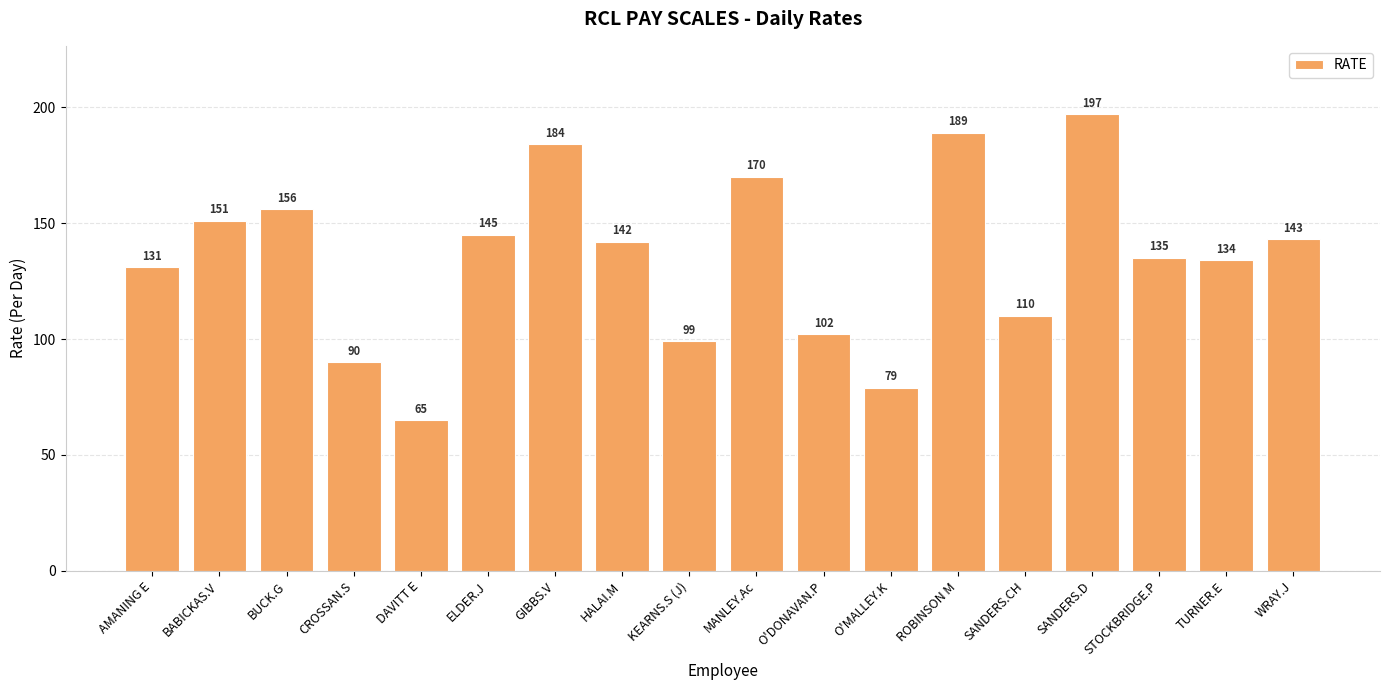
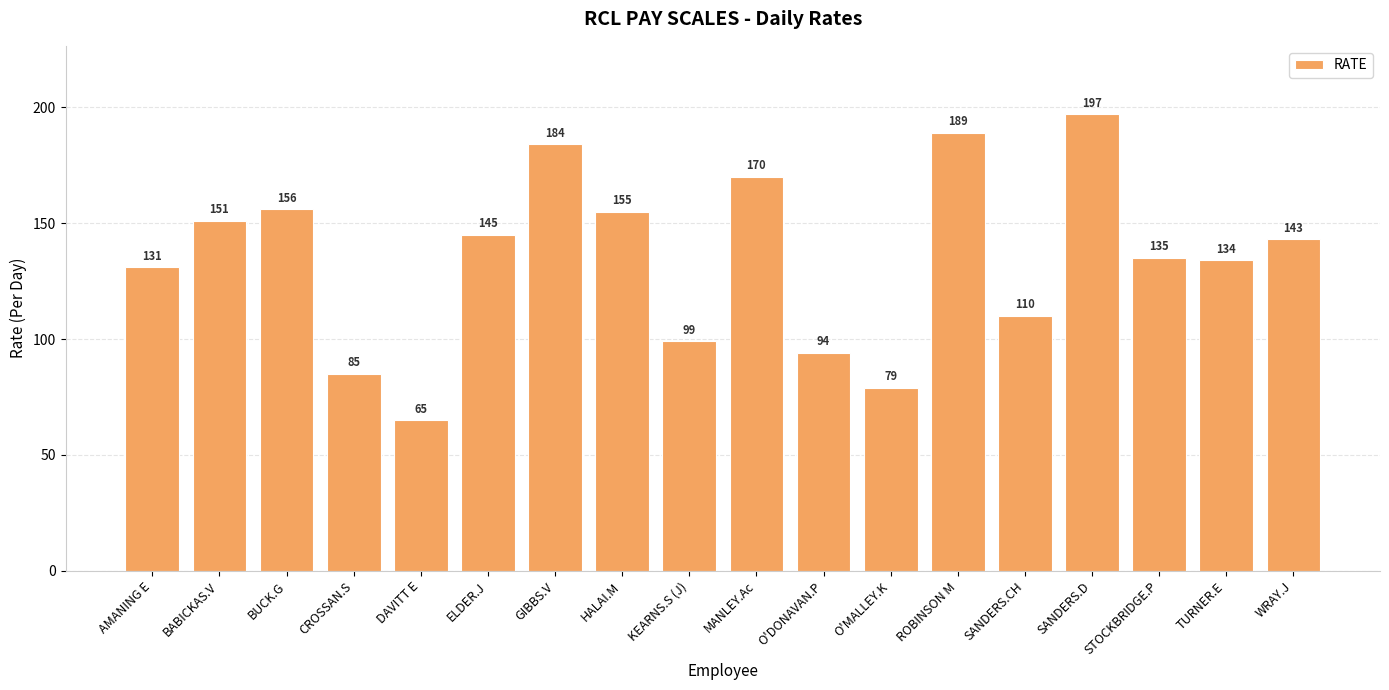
CROSSAN.S: 90 -> 85
HALAI.M: 142 -> 155
O'DONAVAN.P: 102 -> 94
